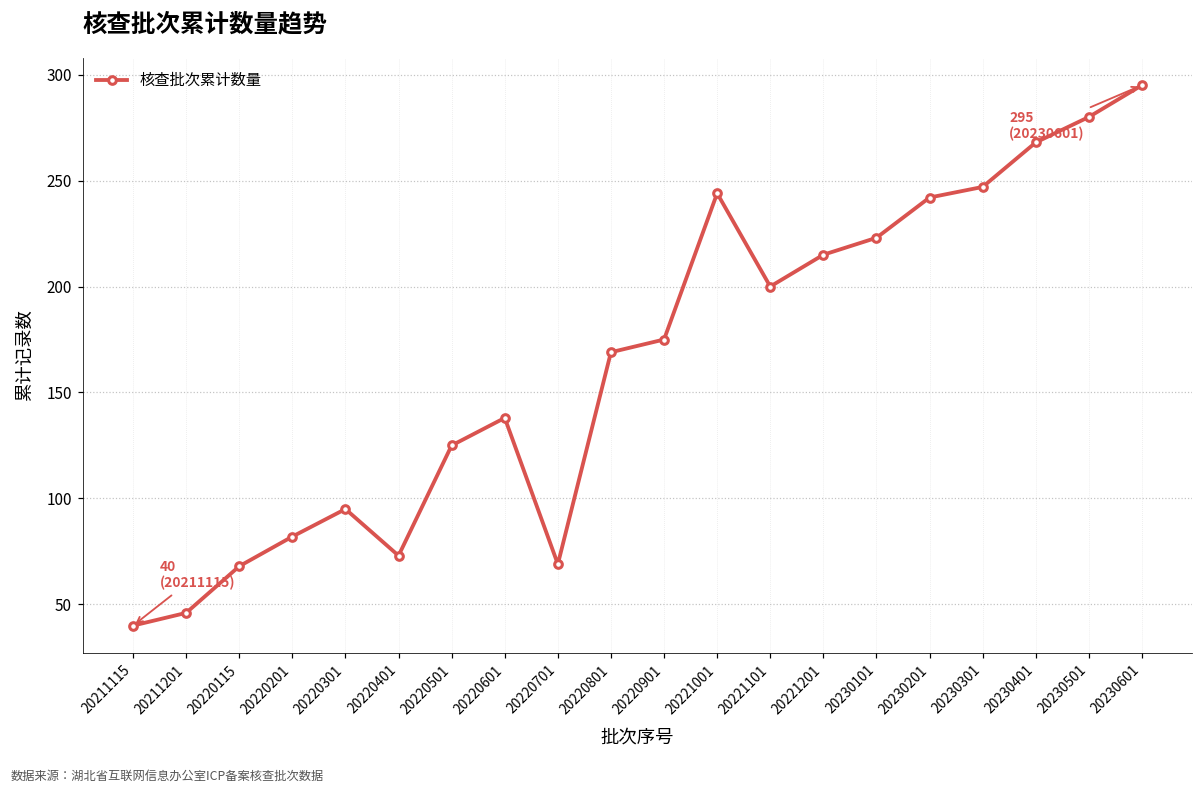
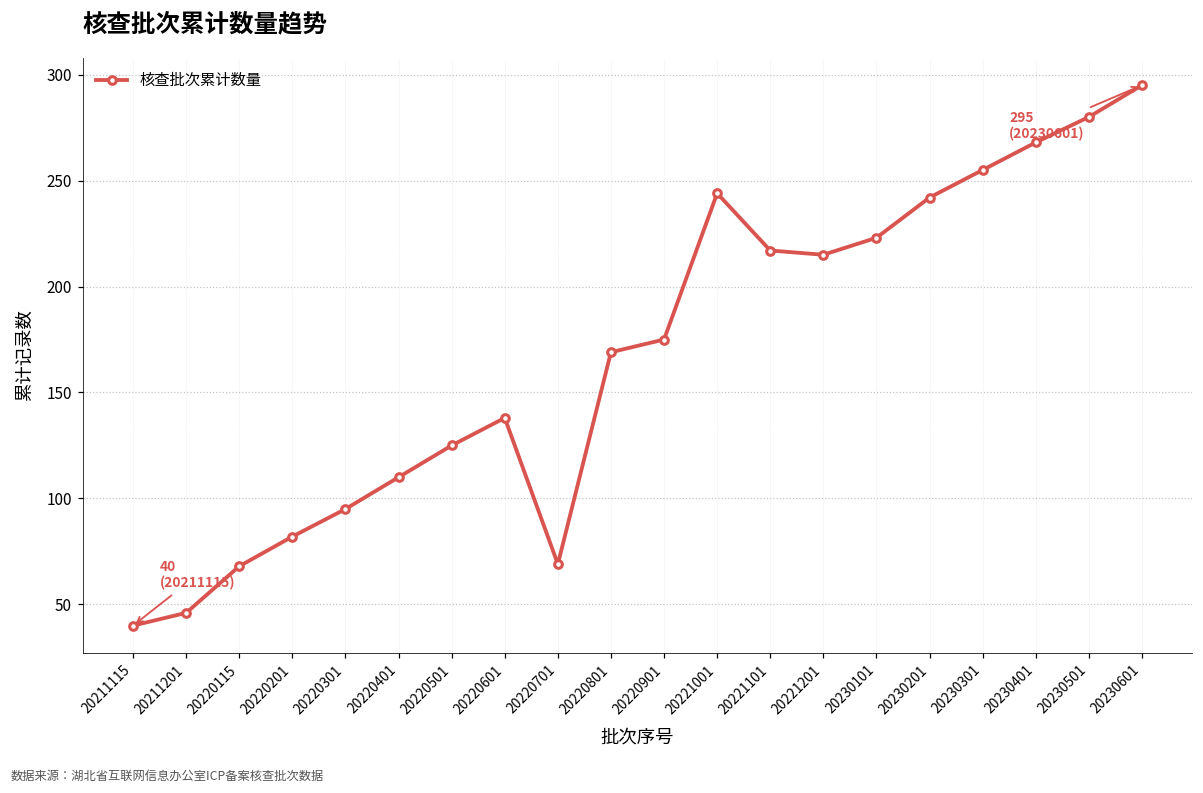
20220401: 73 -> 110
20221101: 200 -> 217
20230301: 247 -> 255
